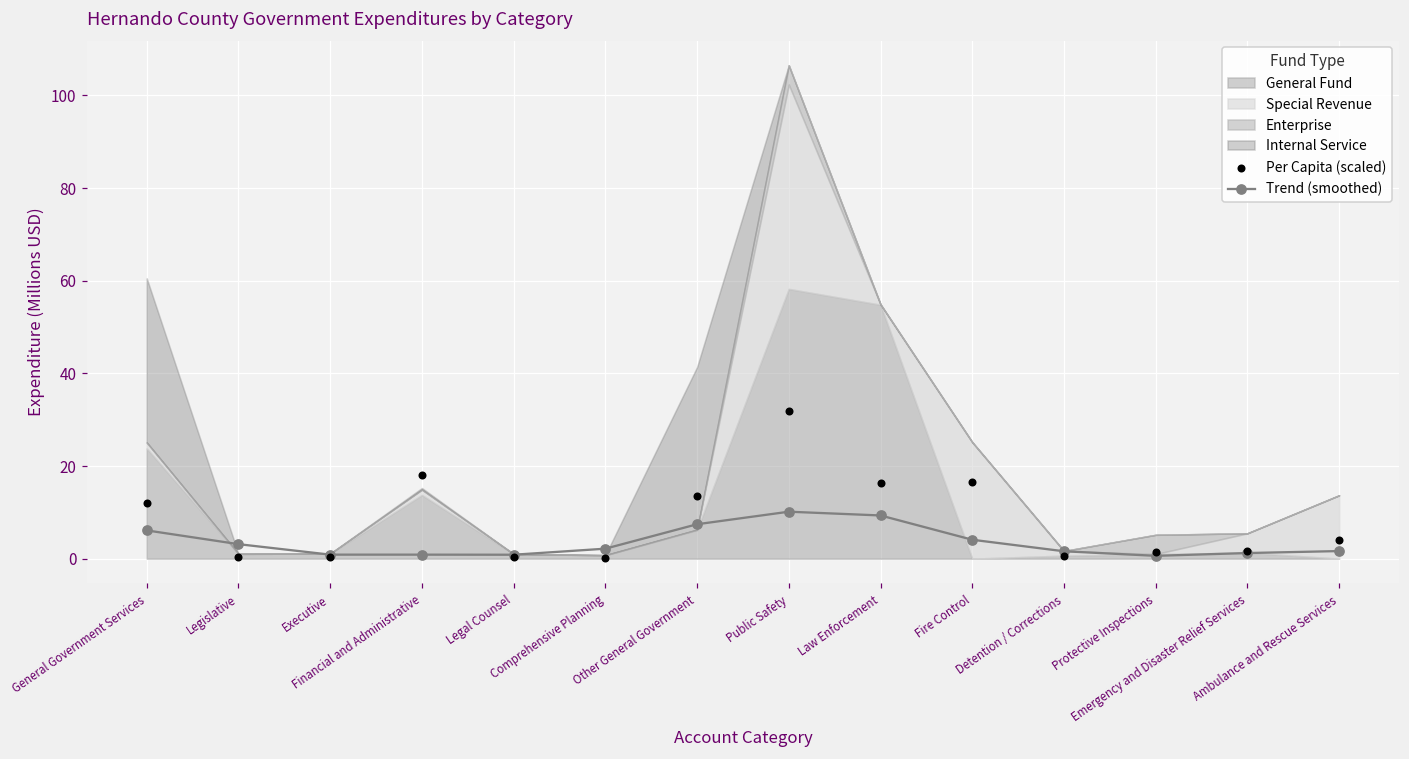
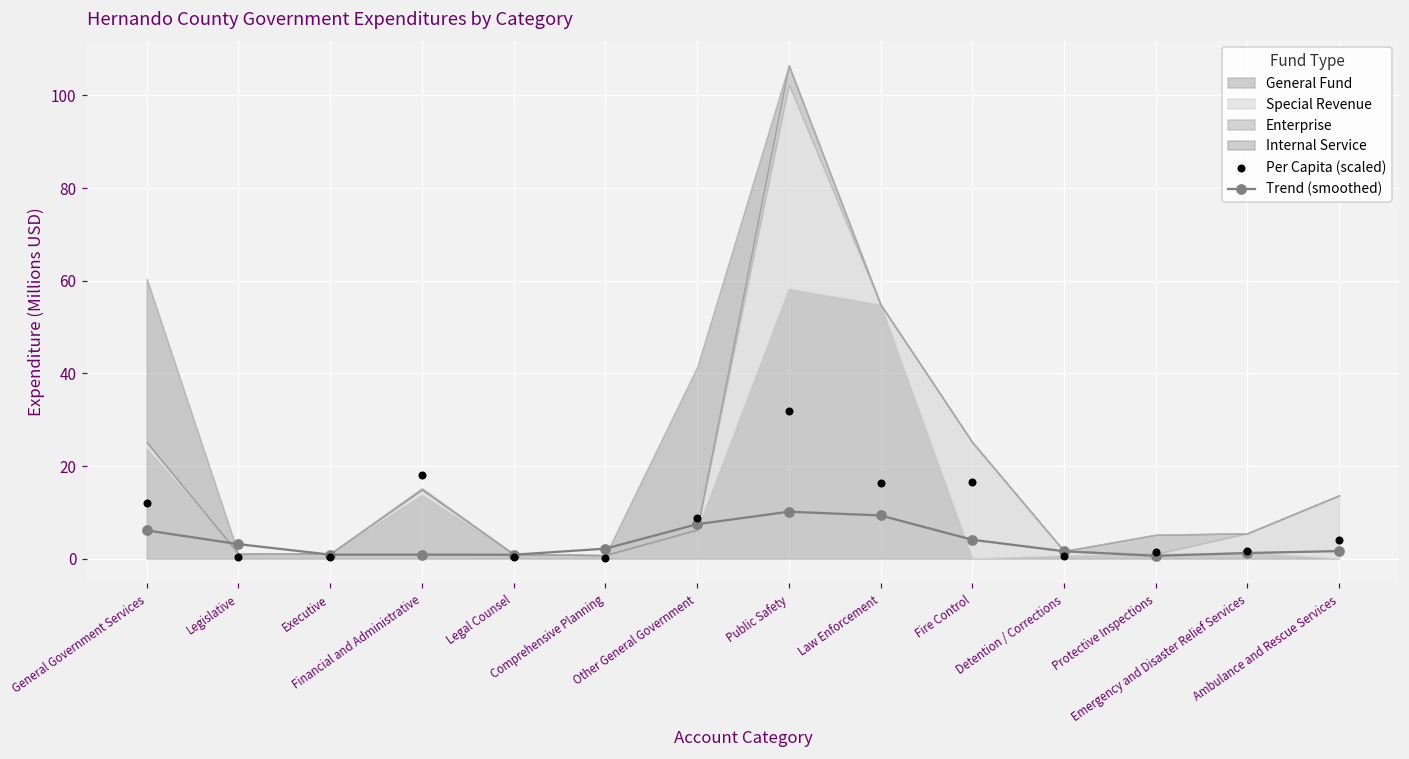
Per Capita (scaled), Other General Government: 13 -> 9
